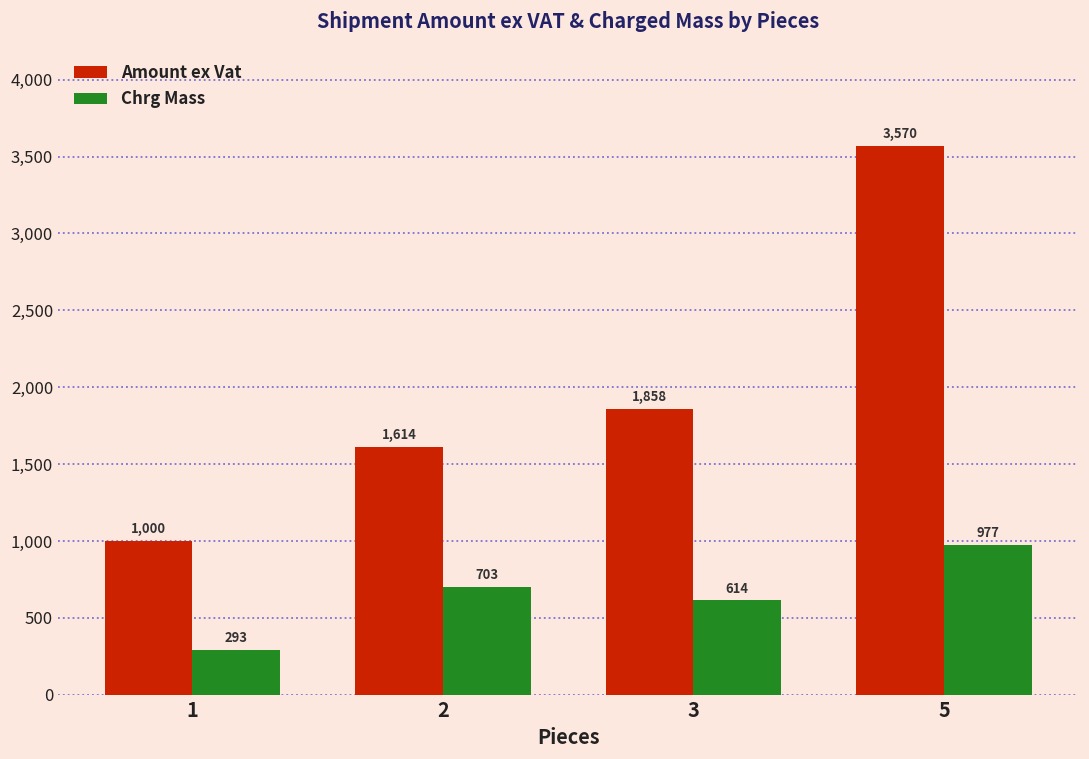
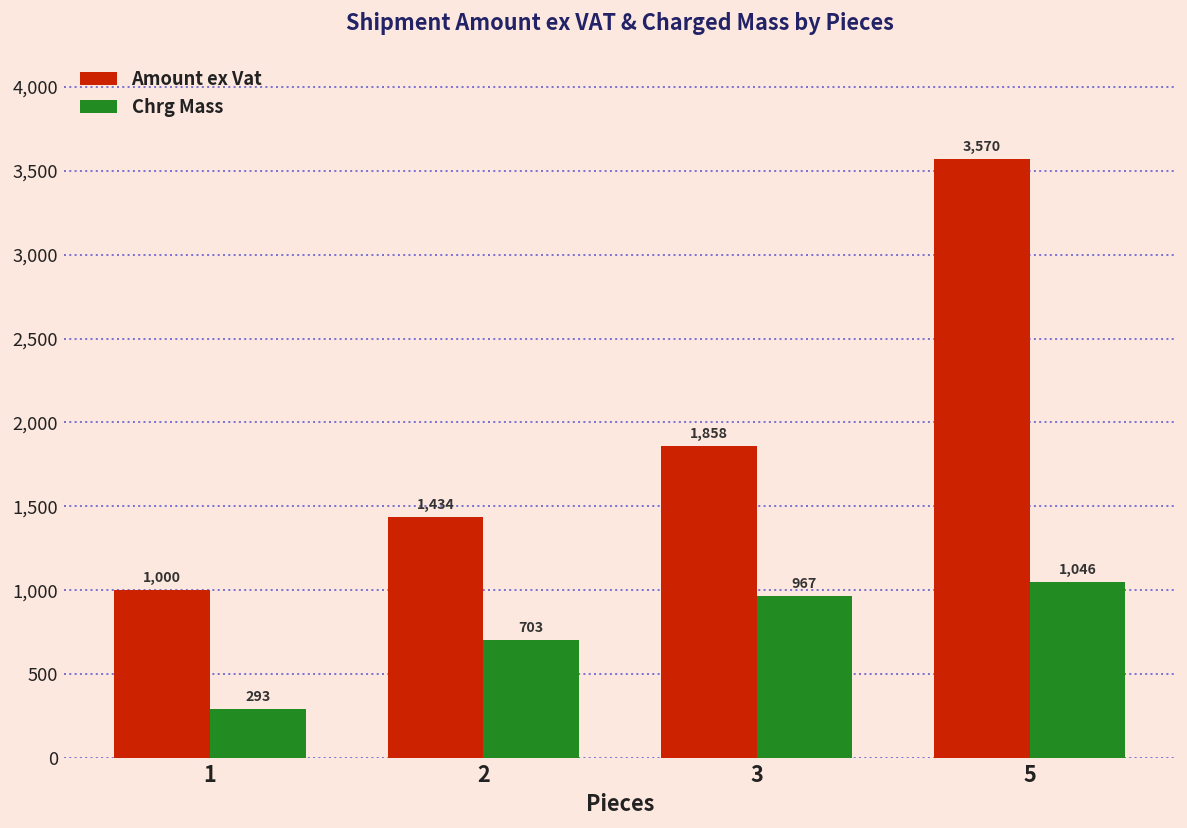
Amount ex Vat, 2: 1,614 -> 1,434
Chrg Mass, 3: 614 -> 967
Chrg Mass, 5: 977 -> 1,046
